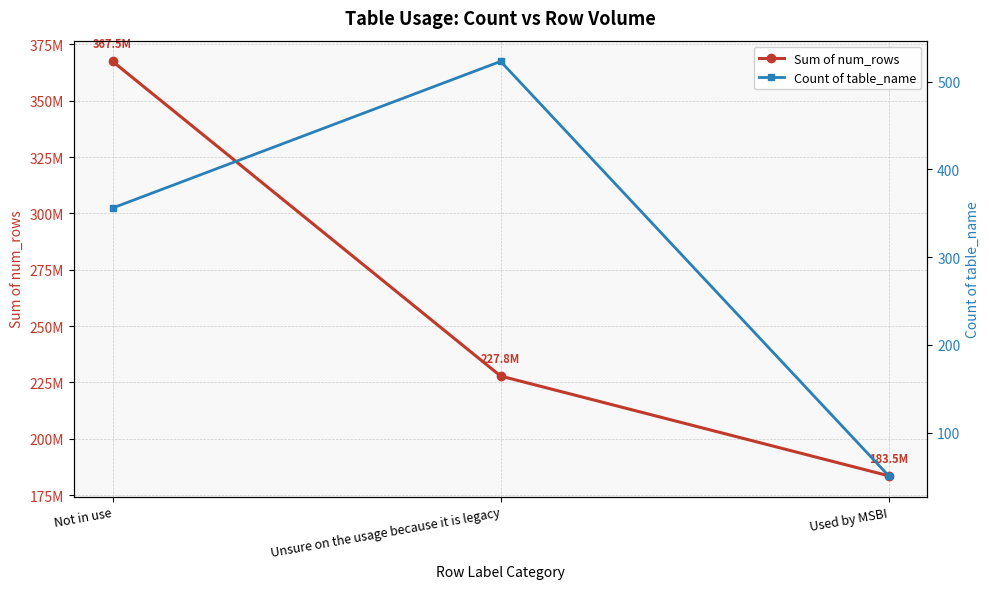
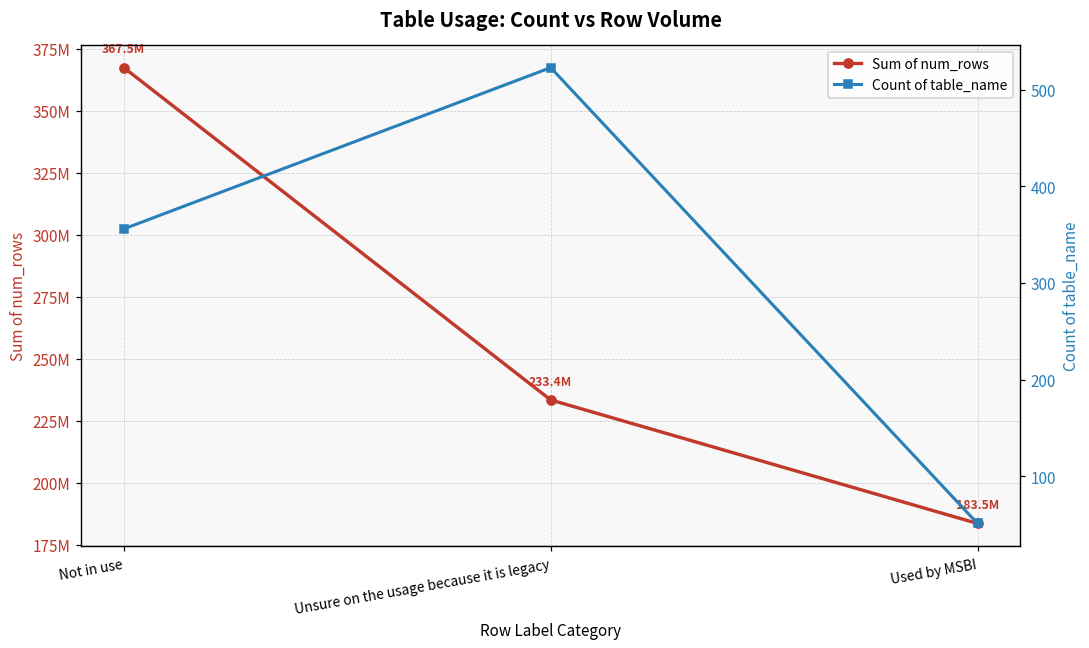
Sum of num_rows, Unsure on the usage because it is legacy: 227.8M -> 233.4M
